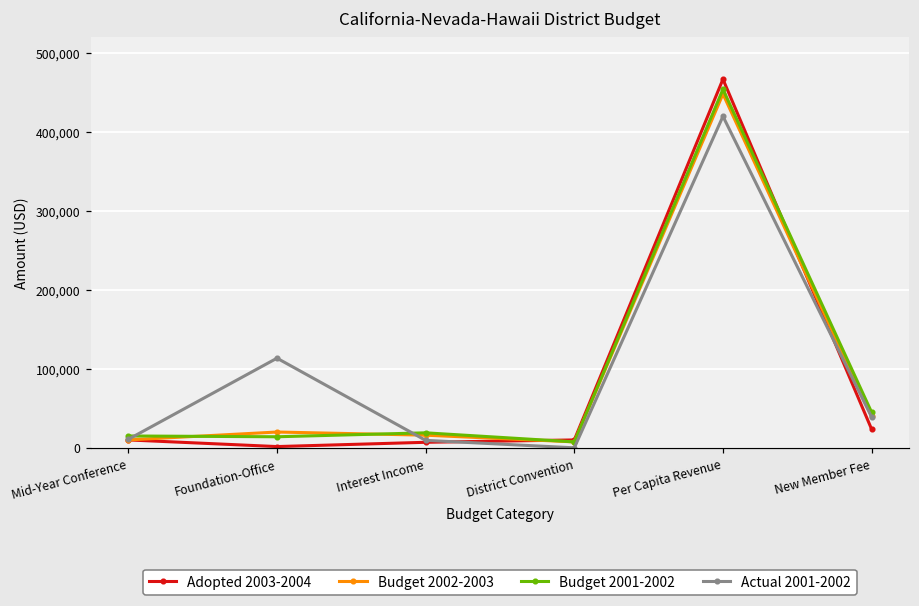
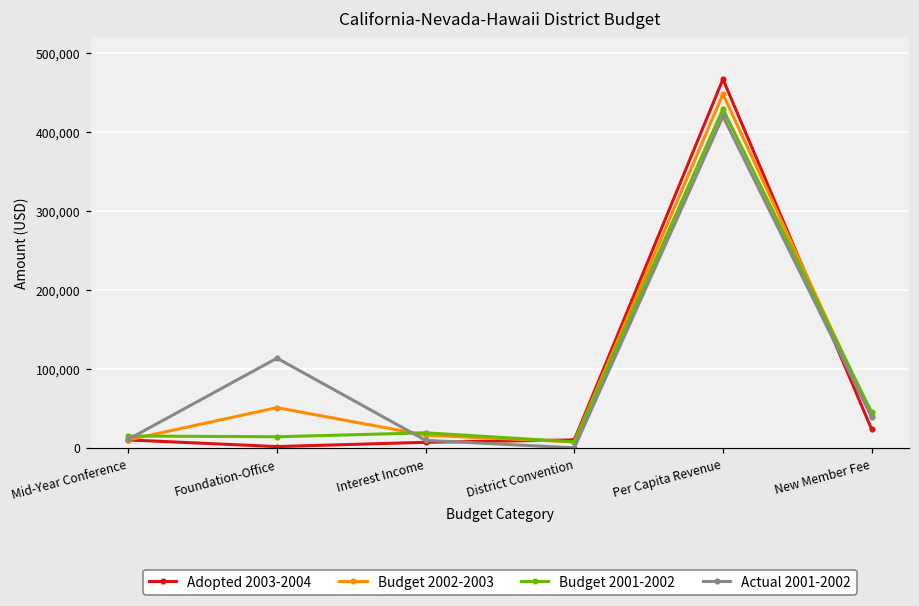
Budget 2002-2003, Foundation-Office: 20,000 -> 50,000
Budget 2001-2002, Per Capita Revenue: 450,000 -> 430,000
